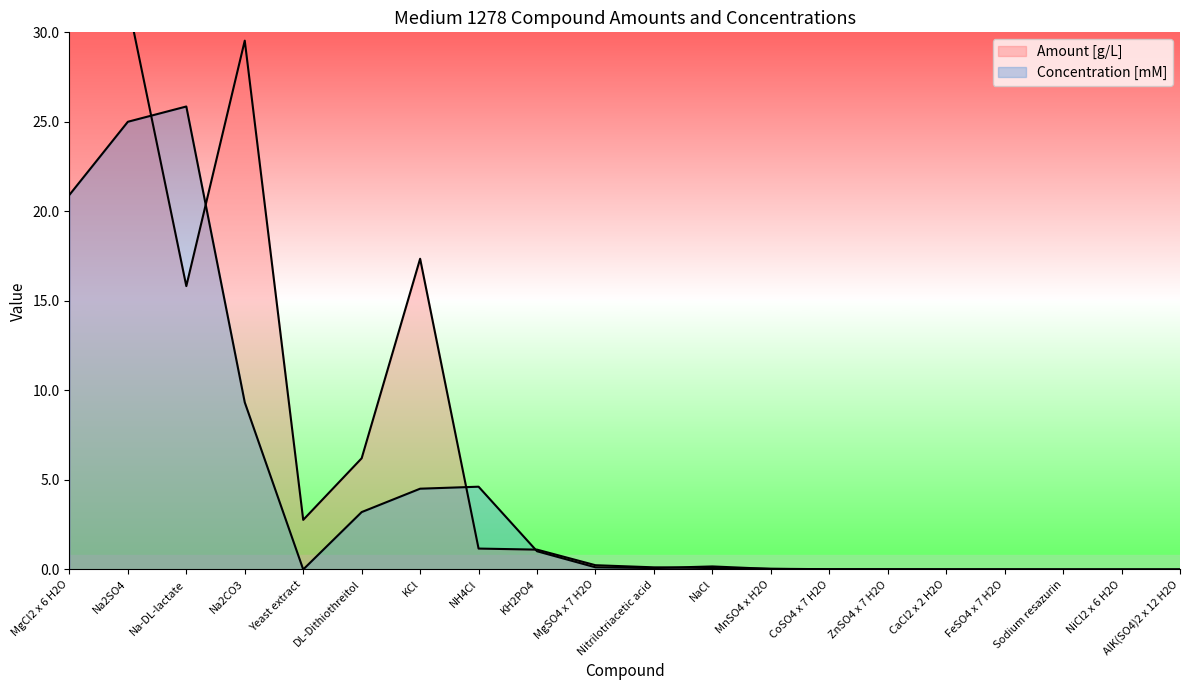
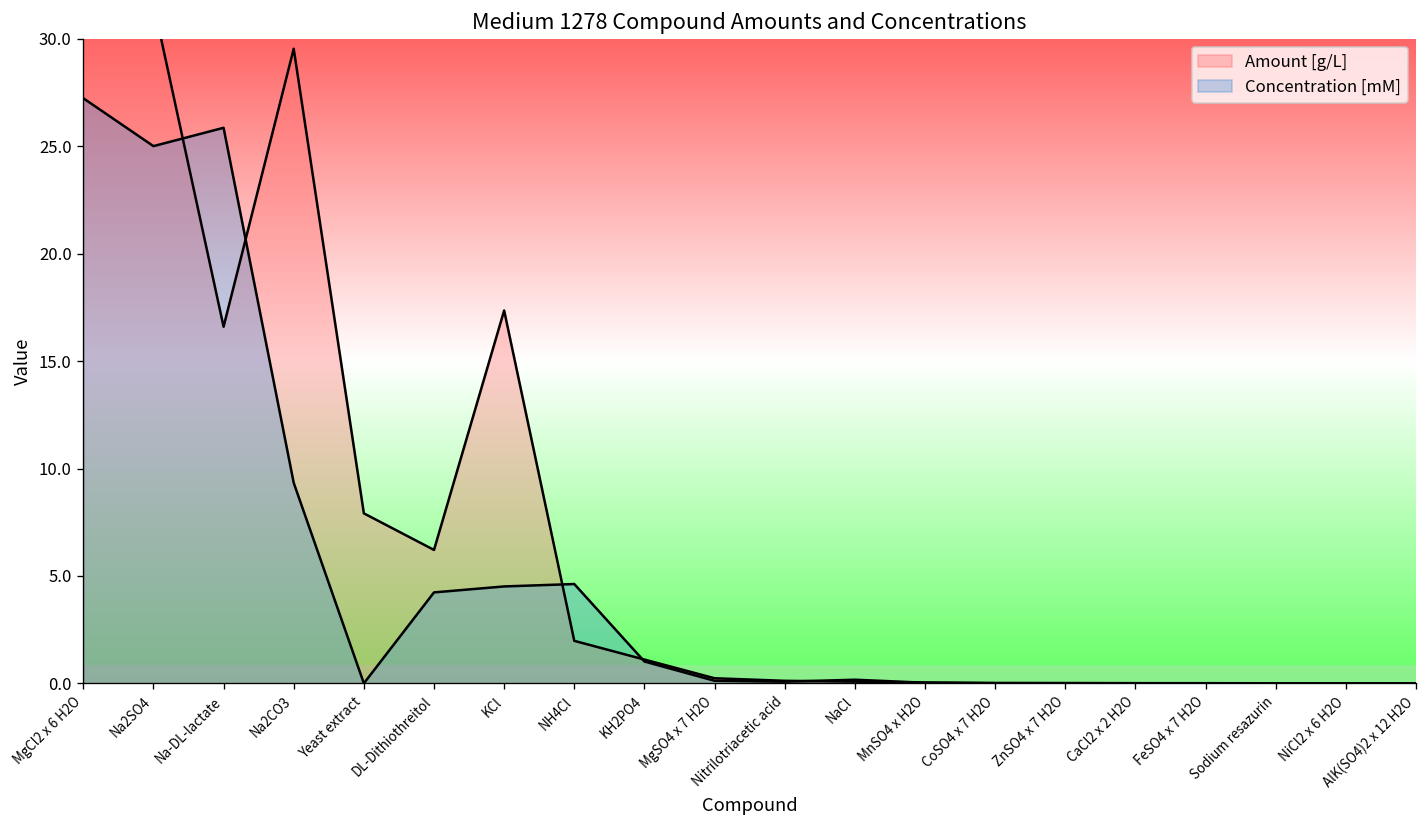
Concentration [mM], MgCl2 x 6 H2O: 20.9 -> 27.2
Amount [g/L], Na-DL-lactate: 15.8 -> 16.6
Amount [g/L], Yeast extract: 2.8 -> 7.9
Concentration [mM], DL-Dithiothreitol: 3.2 -> 4.2
Amount [g/L], NH4Cl: 1.2 -> 2.0
